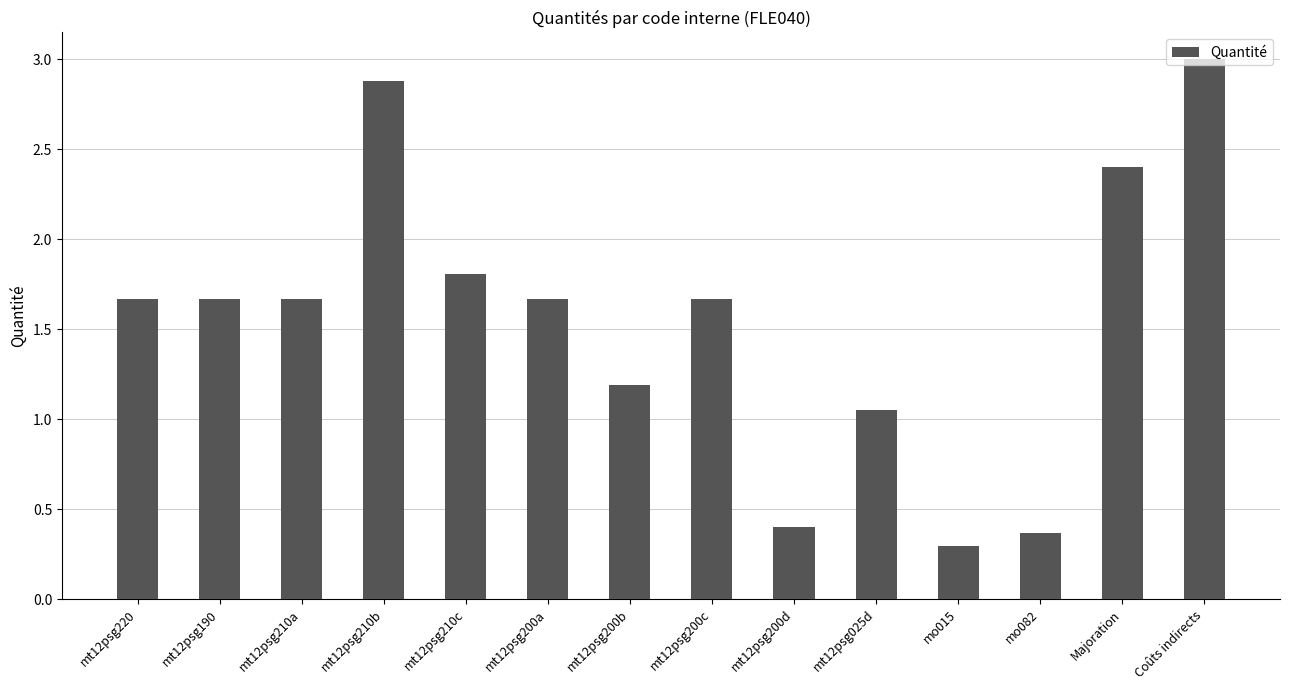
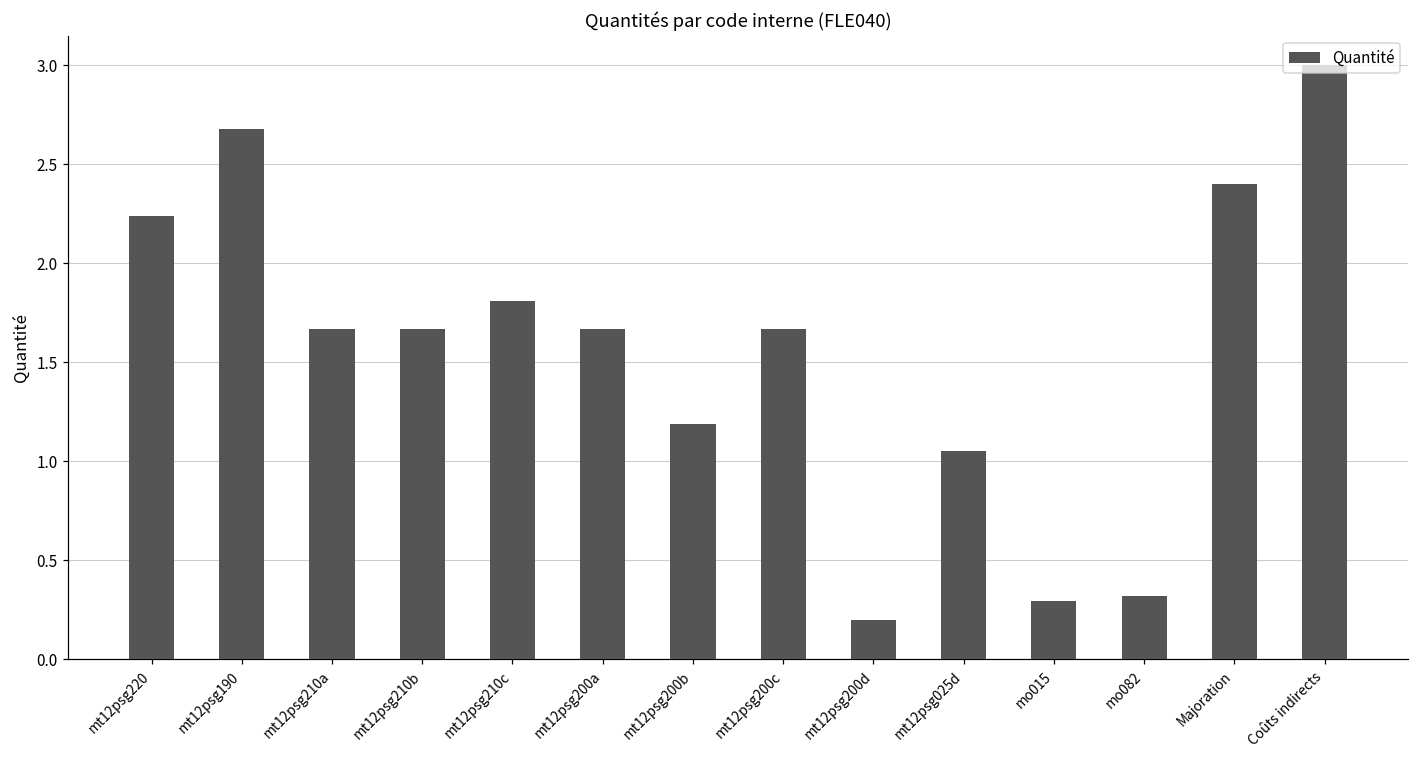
mt12psg220: 1.67 -> 2.24
mt12psg190: 1.67 -> 2.68
mt12psg210b: 2.88 -> 1.67
mt12psg200d: 0.4 -> 0.2
mo082: 0.37 -> 0.32
